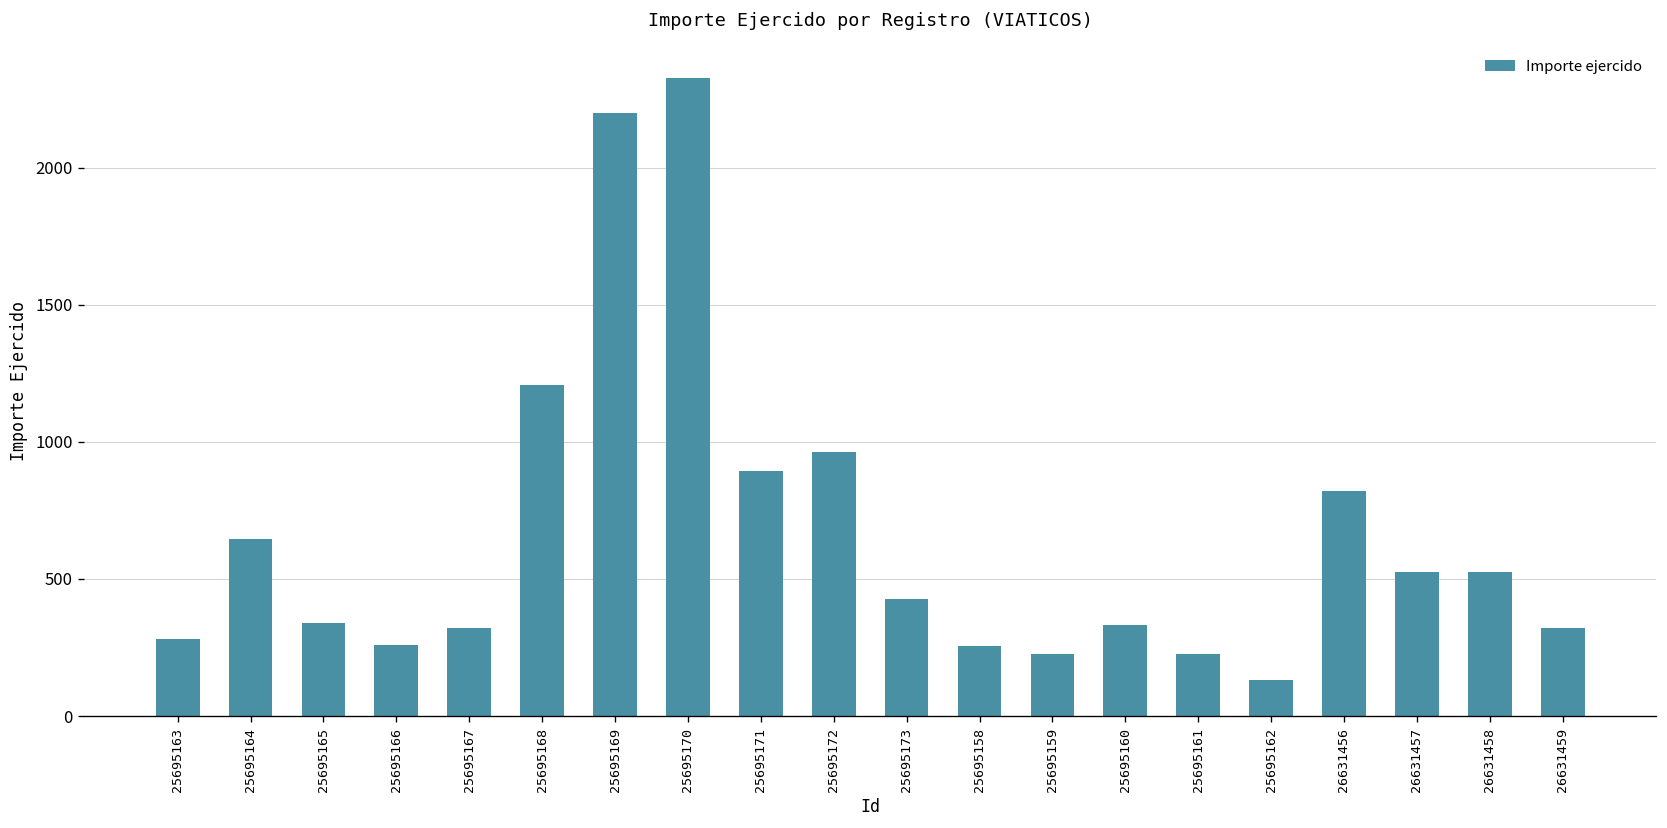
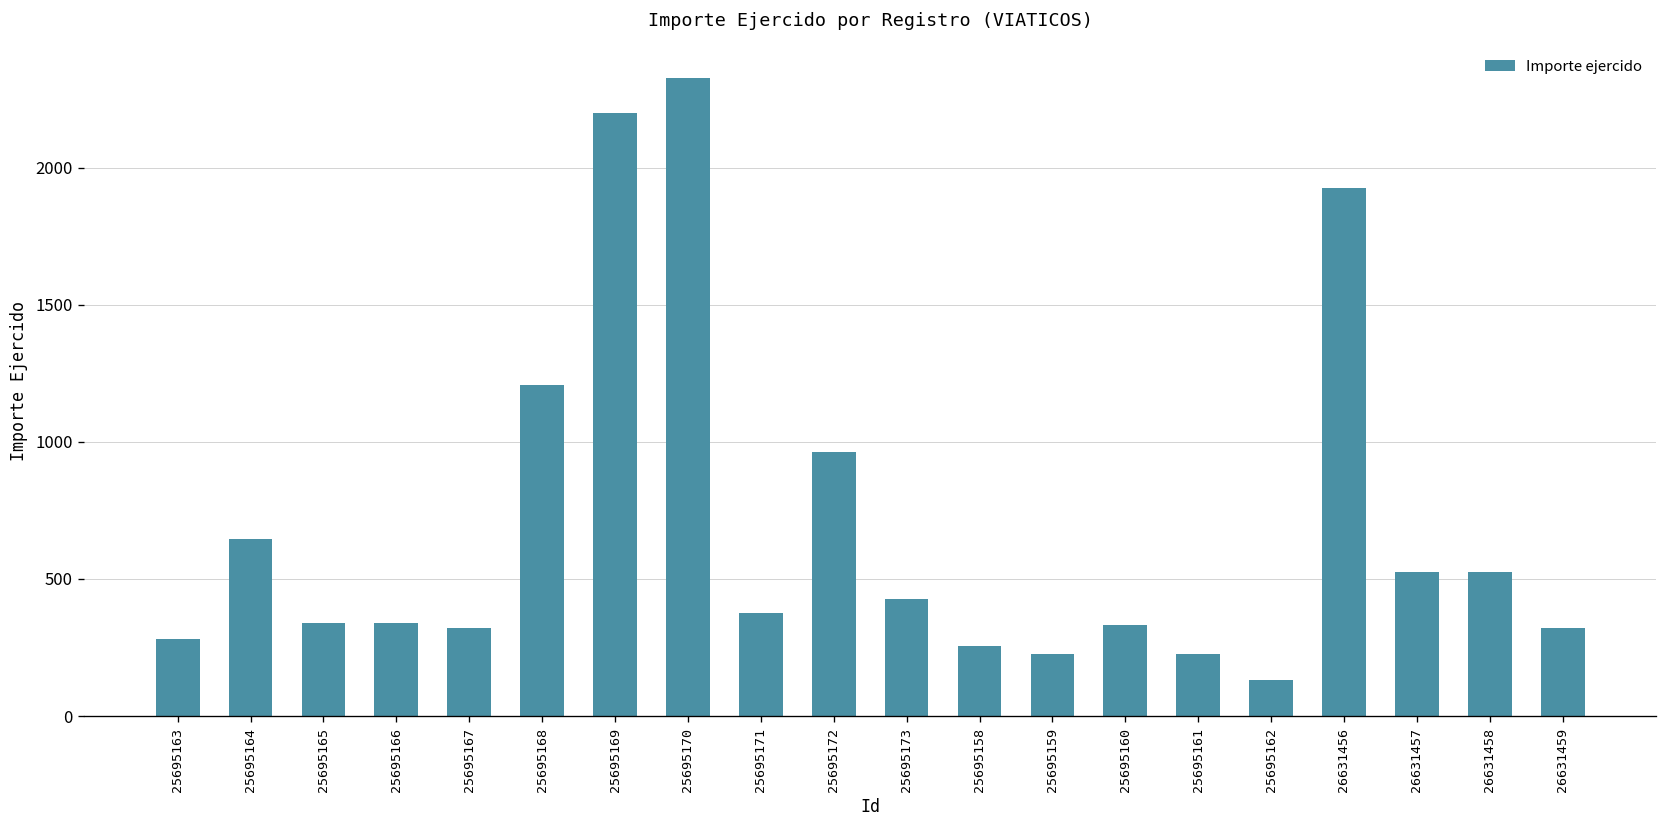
25695166: 260 -> 340
25695171: 900 -> 370
26631456: 820 -> 1930
